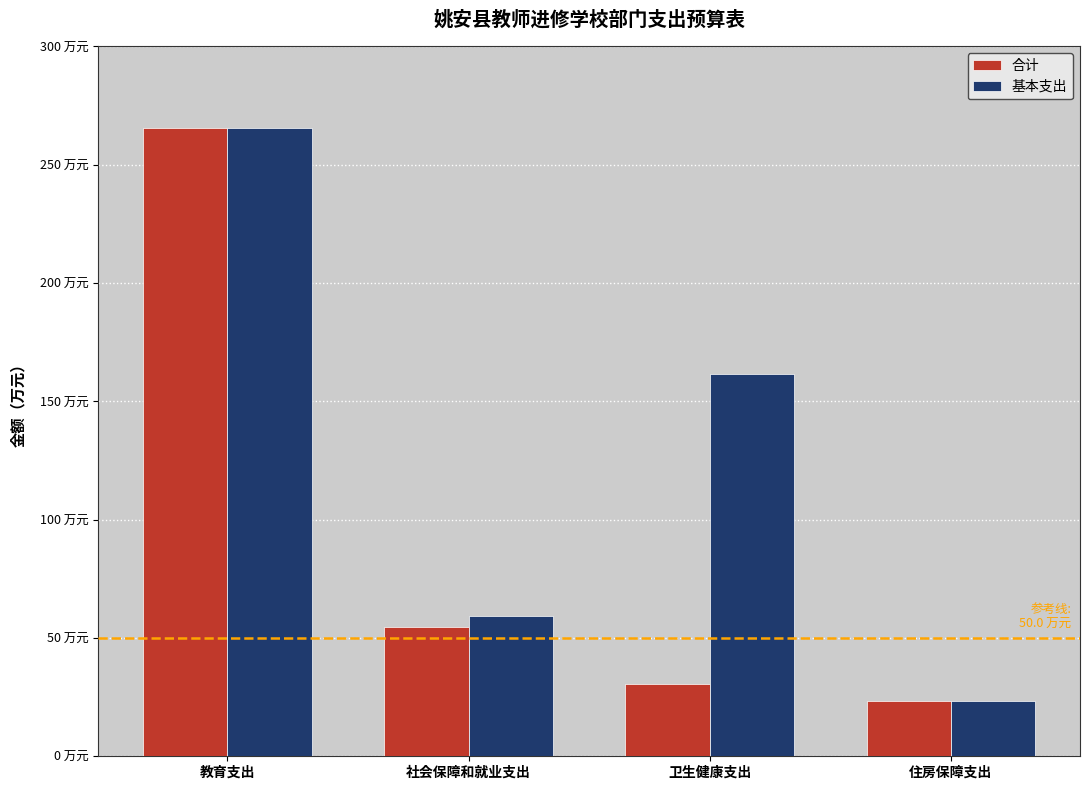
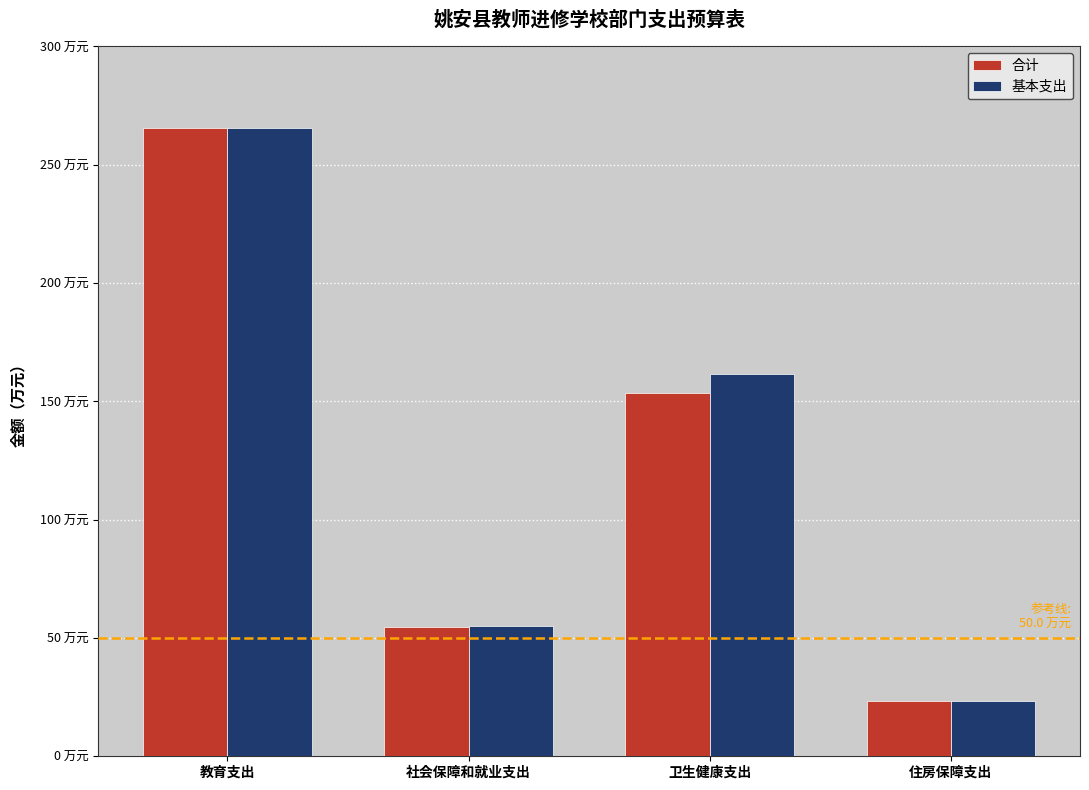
基本支出, 社会保障和就业支出: 59 万元 -> 55 万元
合计, 卫生健康支出: 30 万元 -> 153 万元
